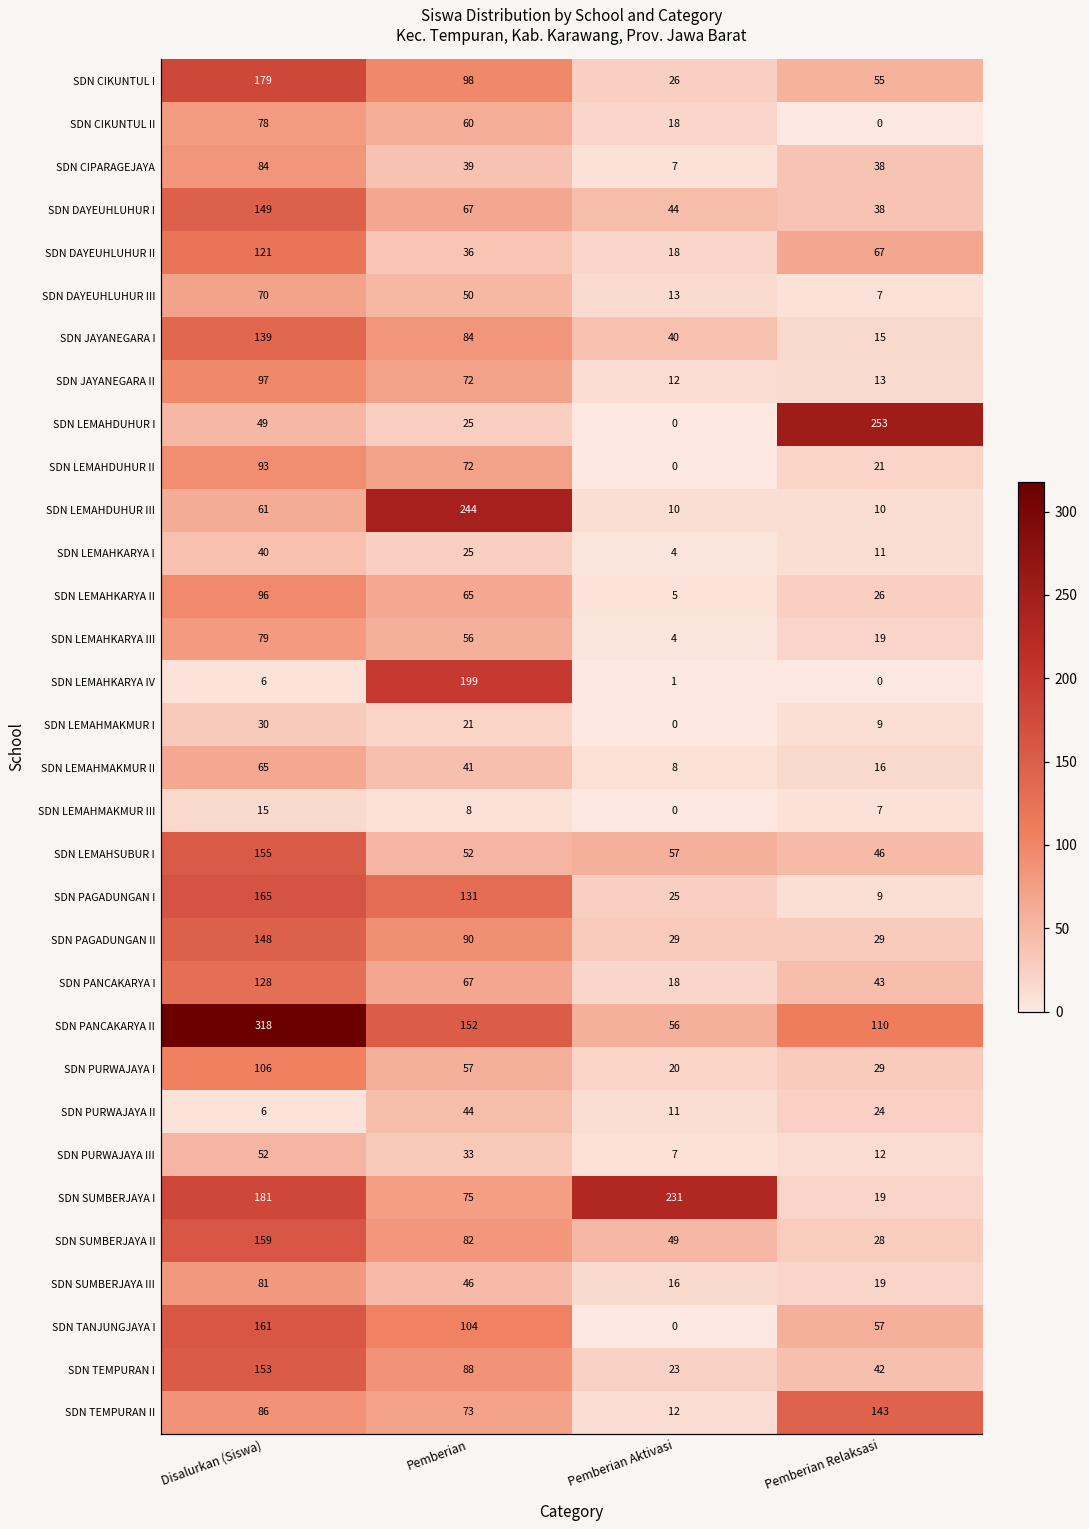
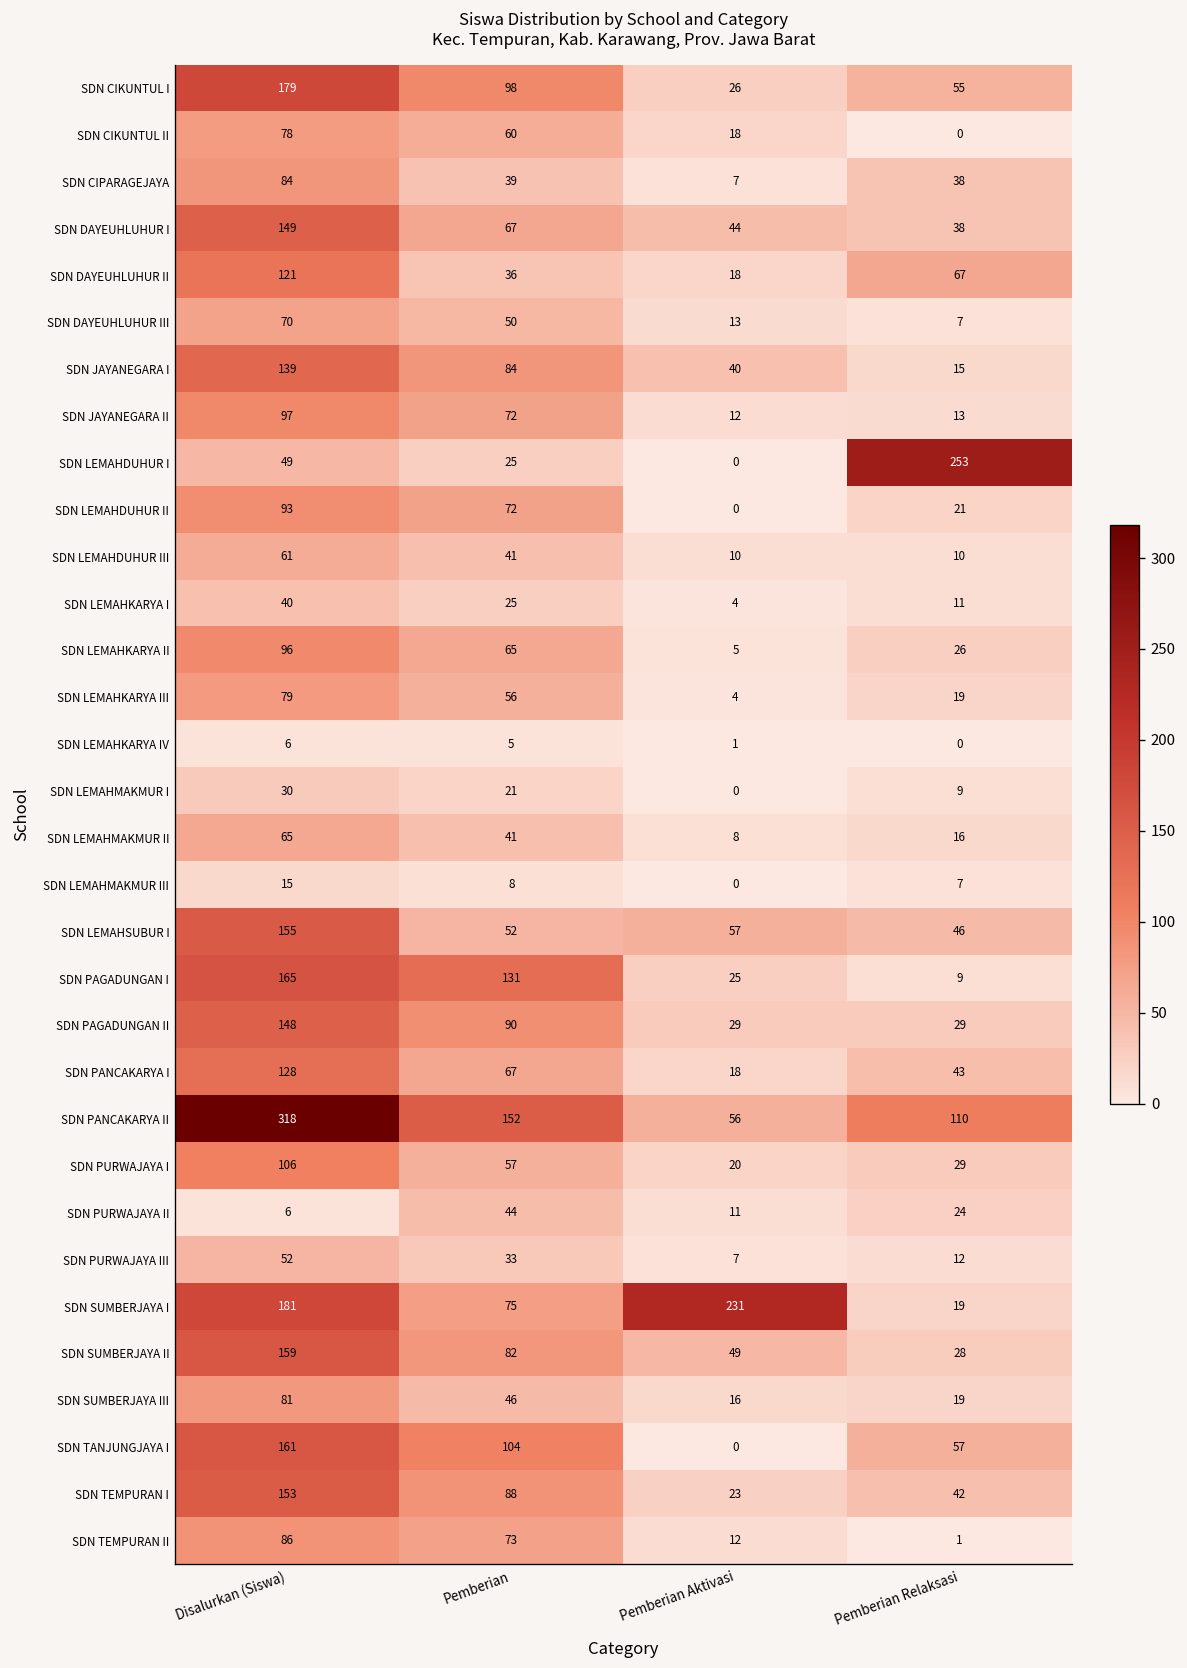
SDN LEMAHDUHUR III, Pemberian: 244 -> 41
SDN LEMAHKARYA IV, Pemberian: 199 -> 5
SDN TEMPURAN II, Pemberian Relaksasi: 143 -> 1
